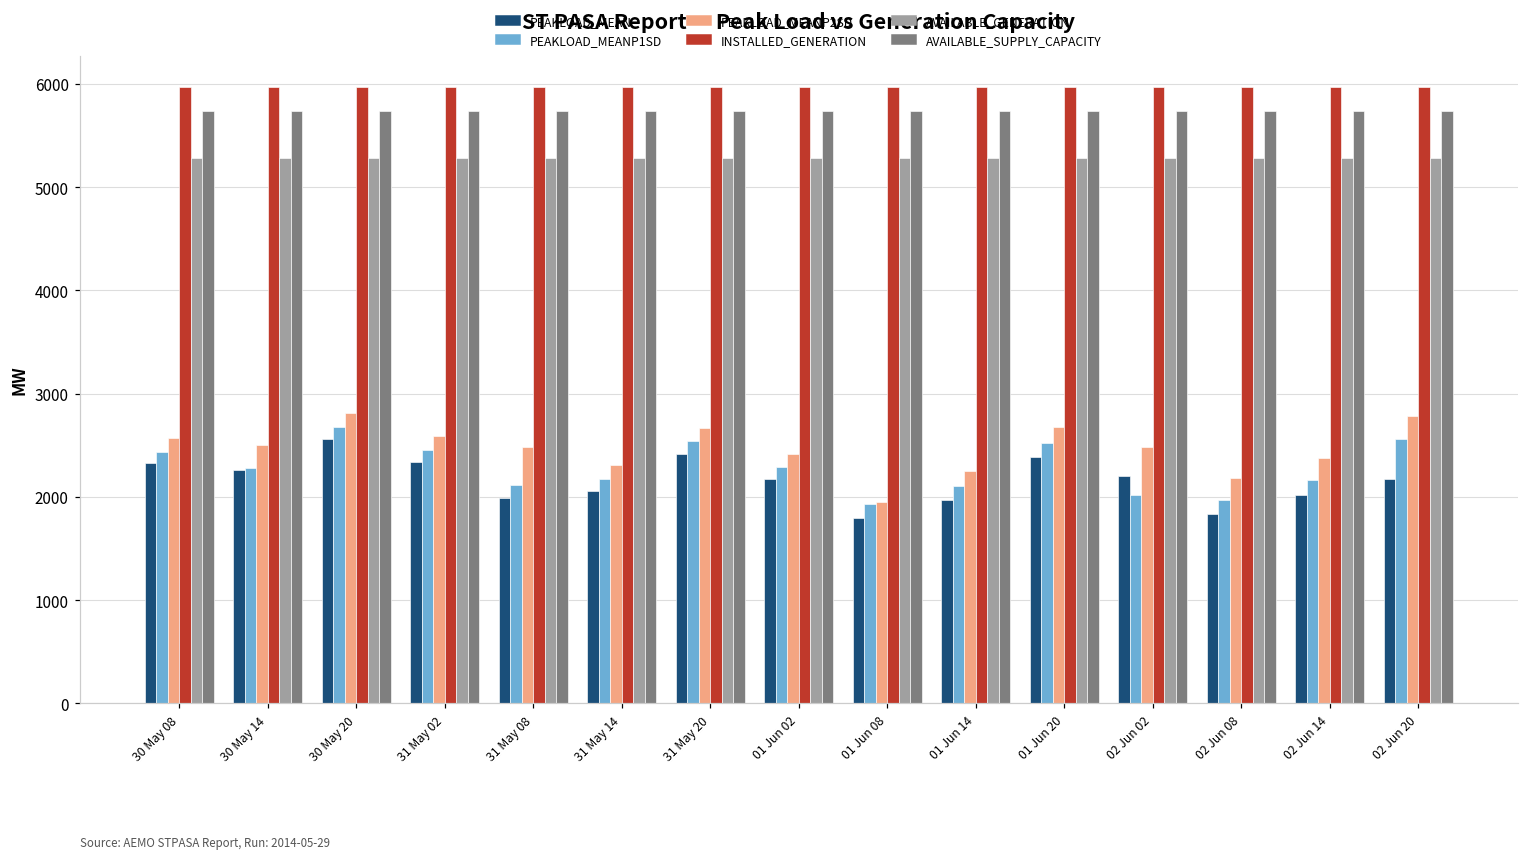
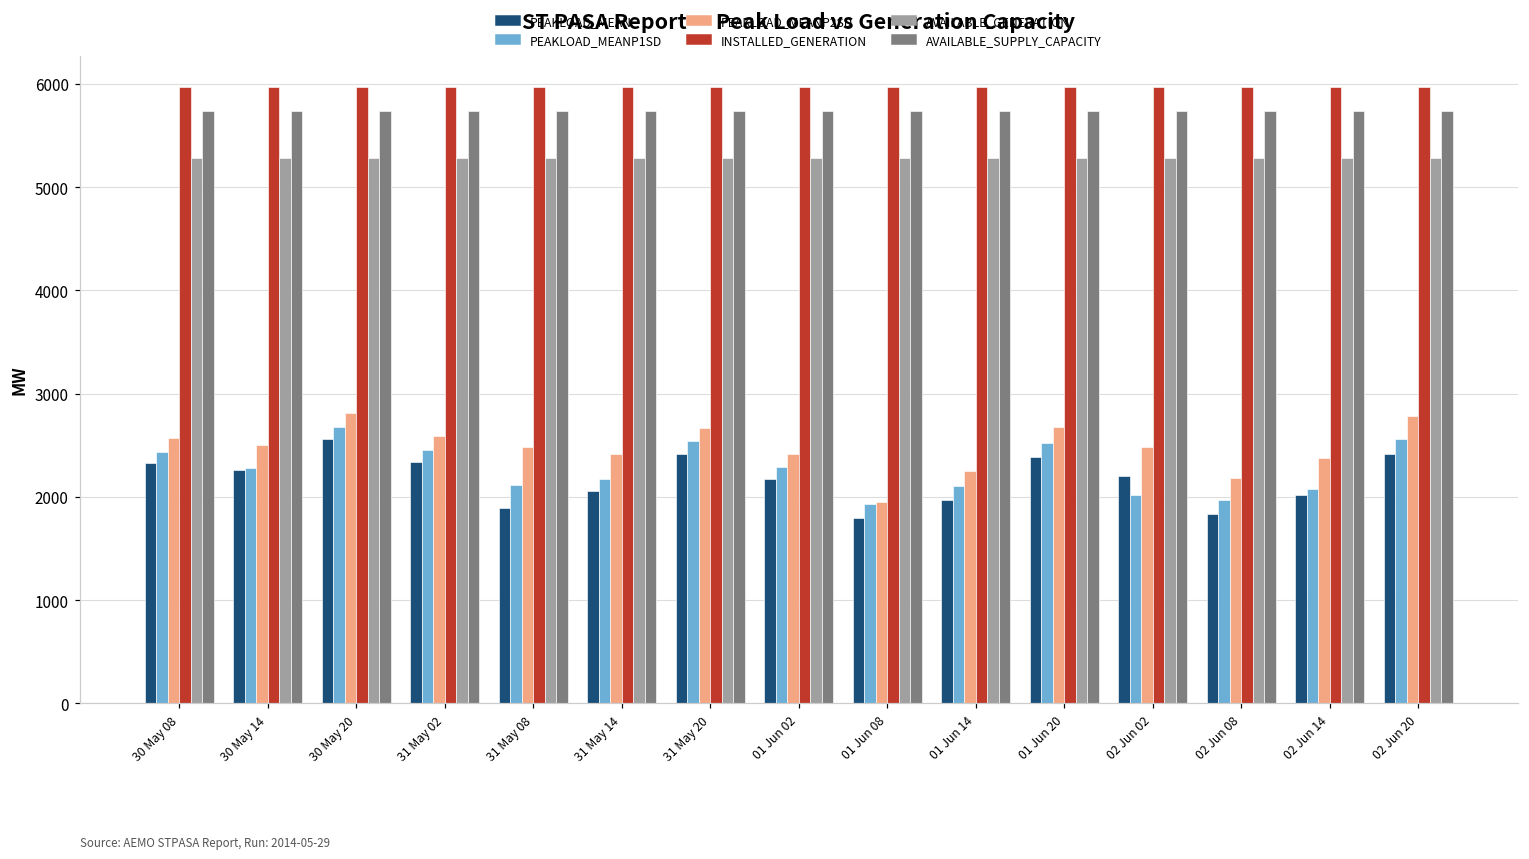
PEAKLOAD_MEAN, 31 May 08: 2000 -> 1900
PEAKLOAD_MEANP2SD, 31 May 14: 2300 -> 2400
PEAKLOAD_MEANP1SD, 02 Jun 14: 2200 -> 2100
PEAKLOAD_MEAN, 02 Jun 20: 2200 -> 2400
